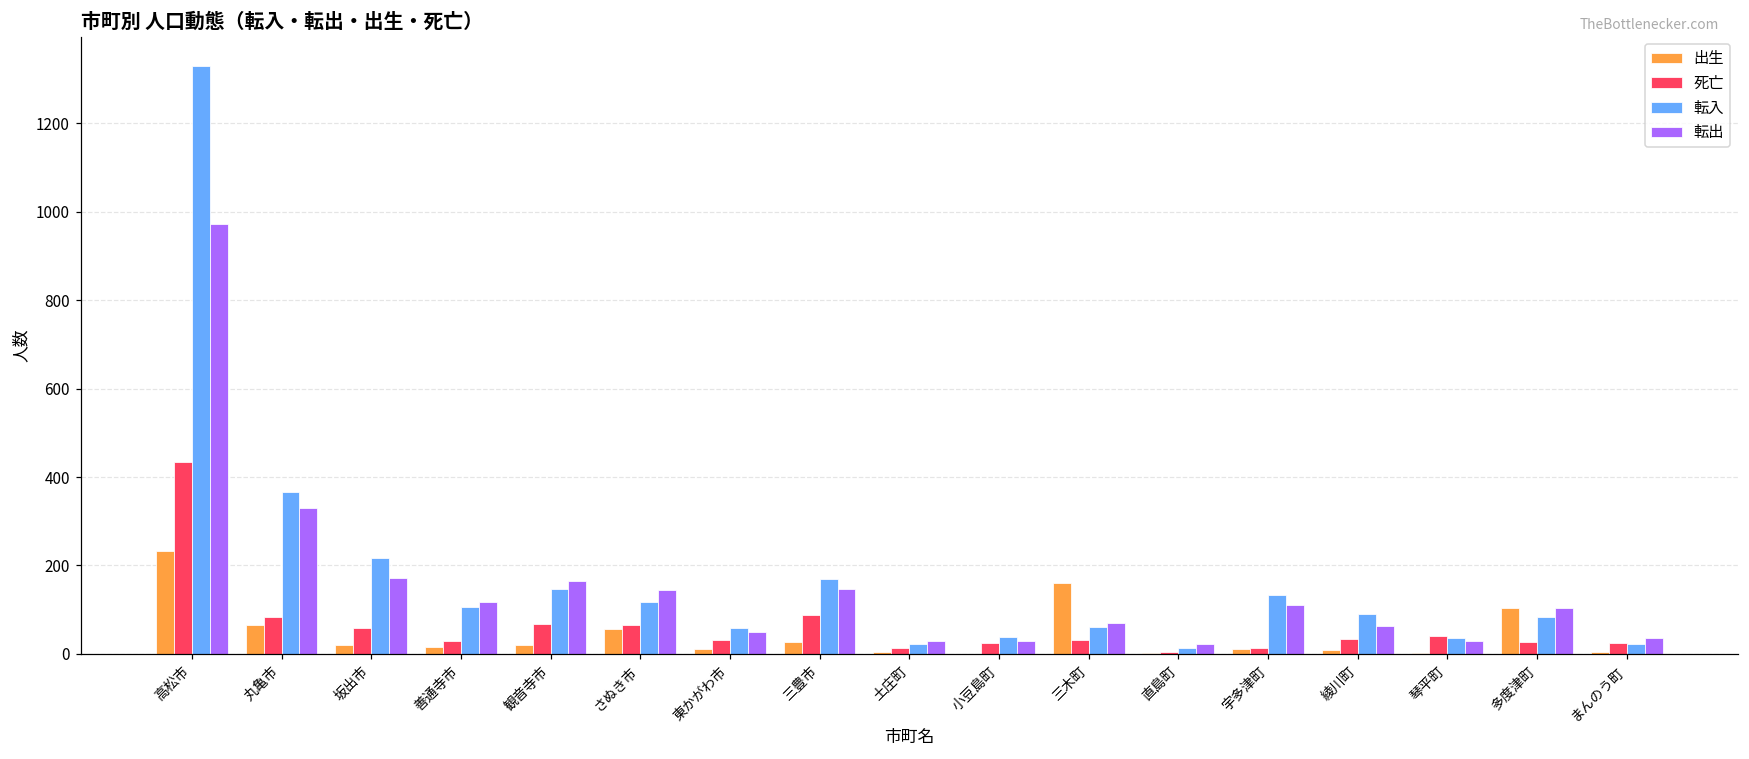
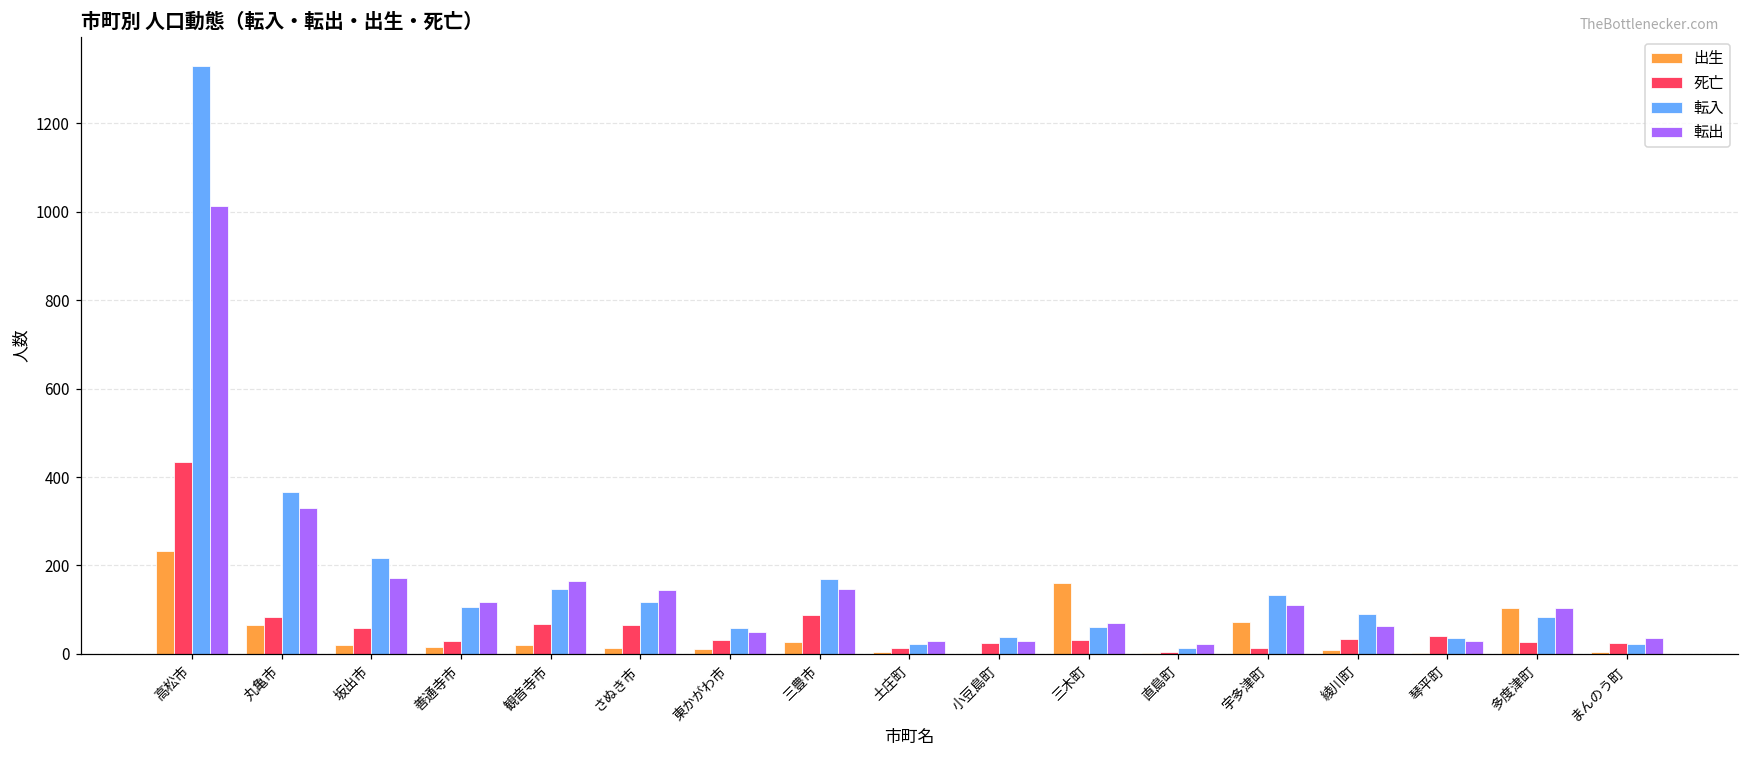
転出, 高松市: 970 -> 1010
出生, さぬき市: 60 -> 10
出生, 宇多津町: 10 -> 70
